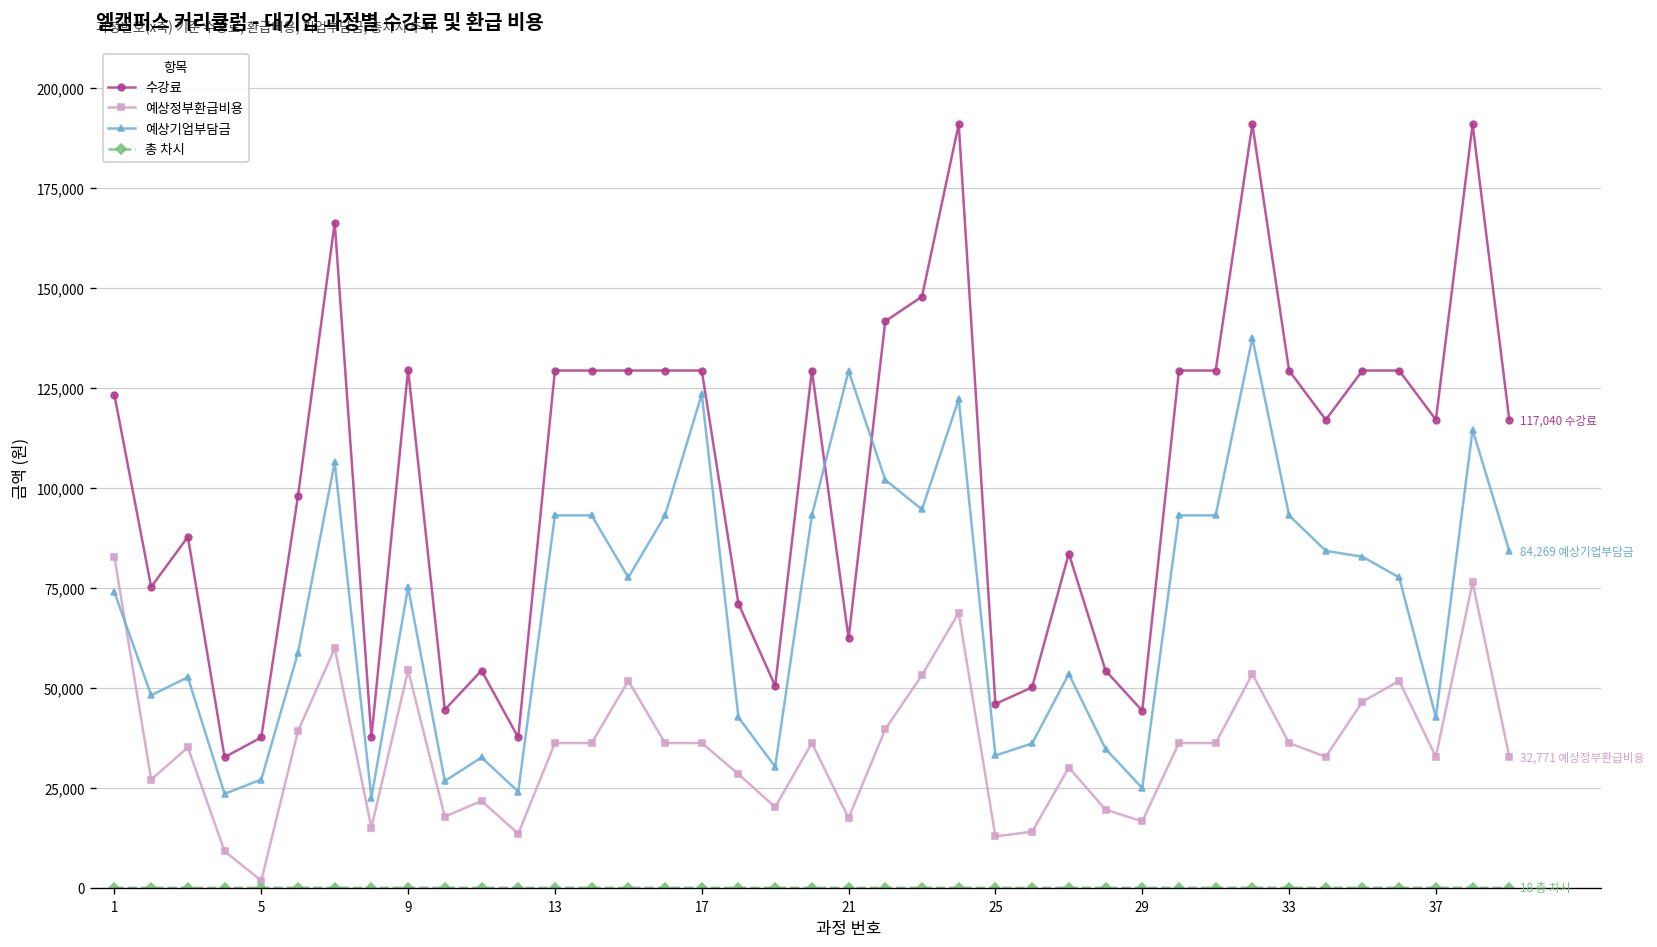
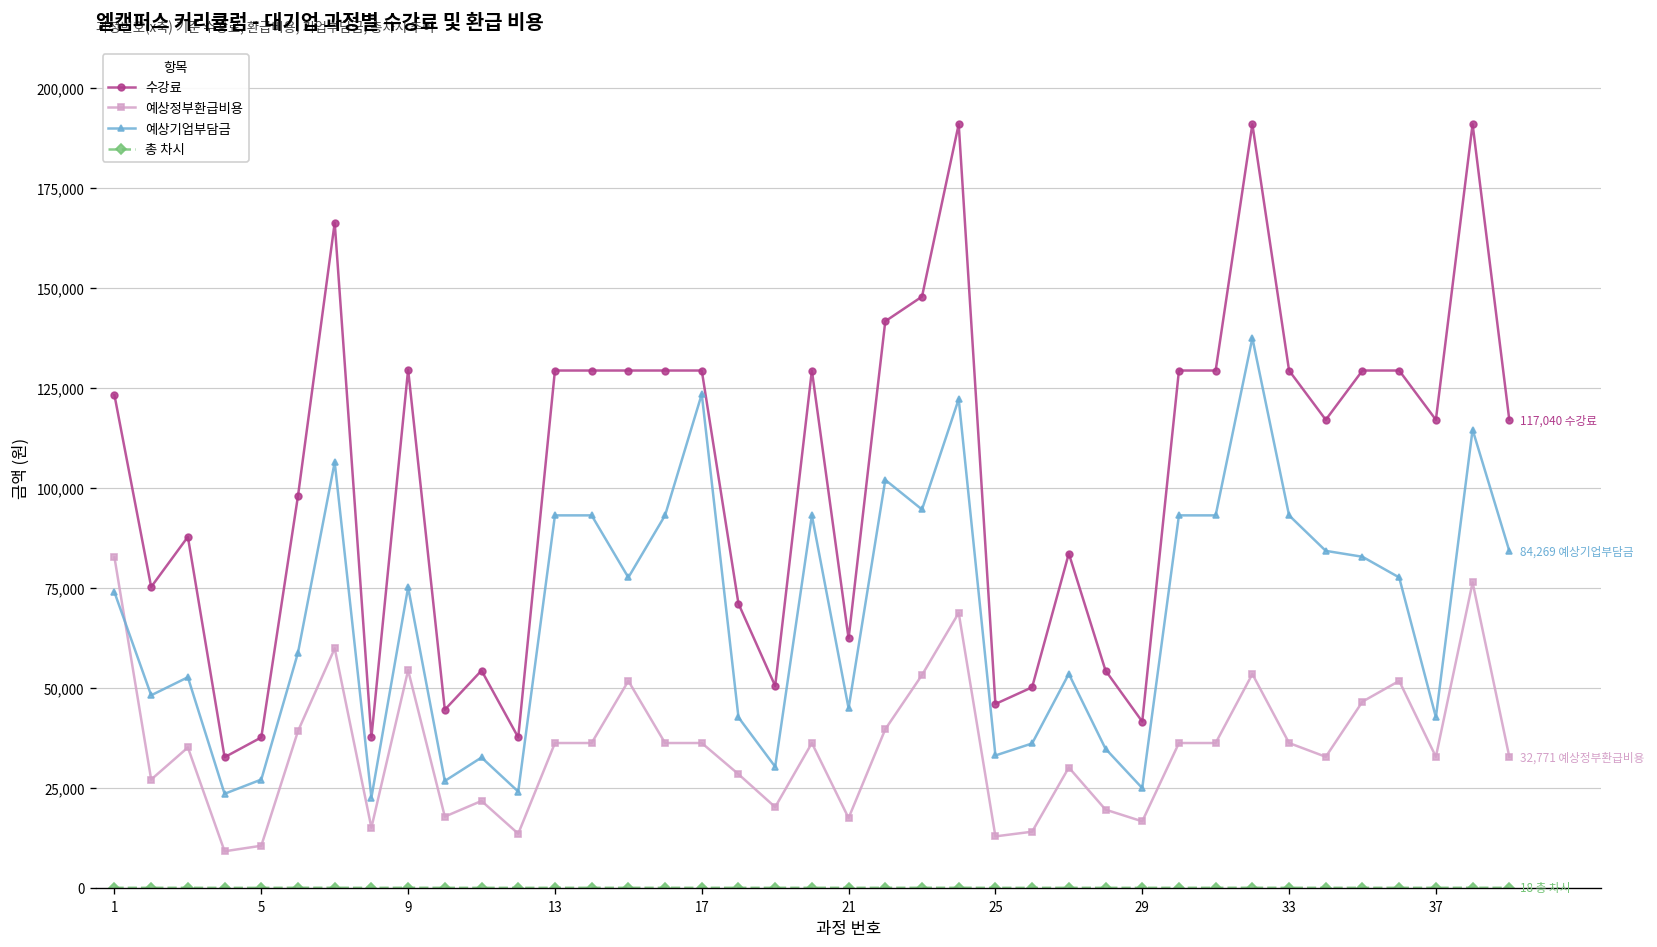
예상정부환급비용, 5: 2,000 -> 11,000
예상기업부담금, 21: 129,000 -> 45,000
수강료, 29: 44,000 -> 42,000
